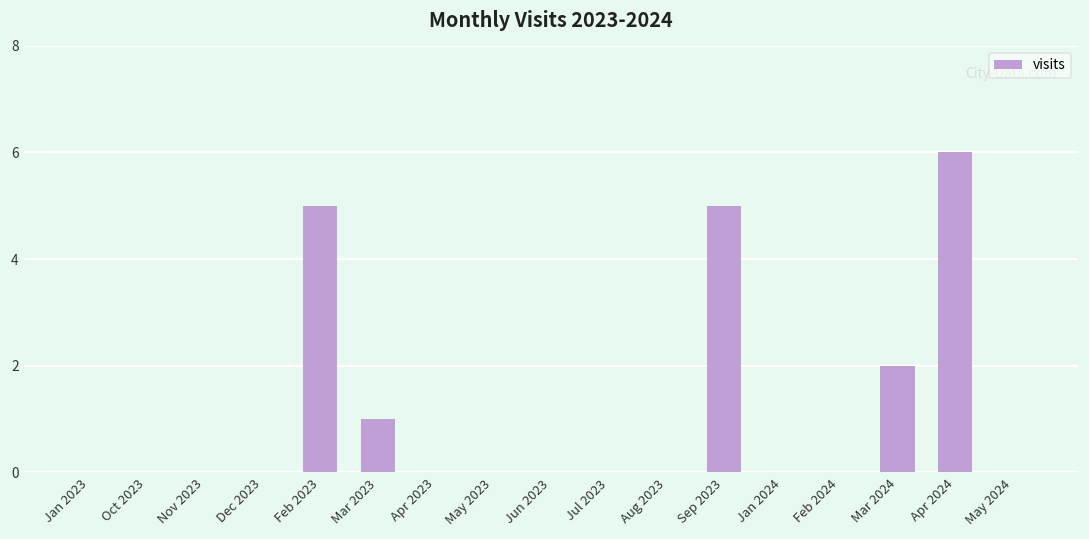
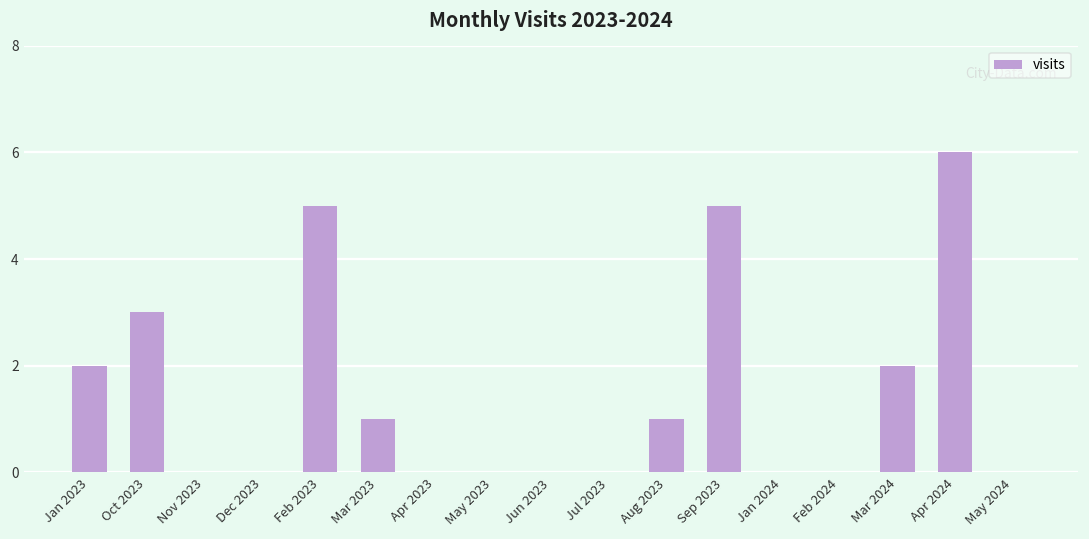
Jan 2023: 0 -> 2
Oct 2023: 0 -> 3
Aug 2023: 0 -> 1
